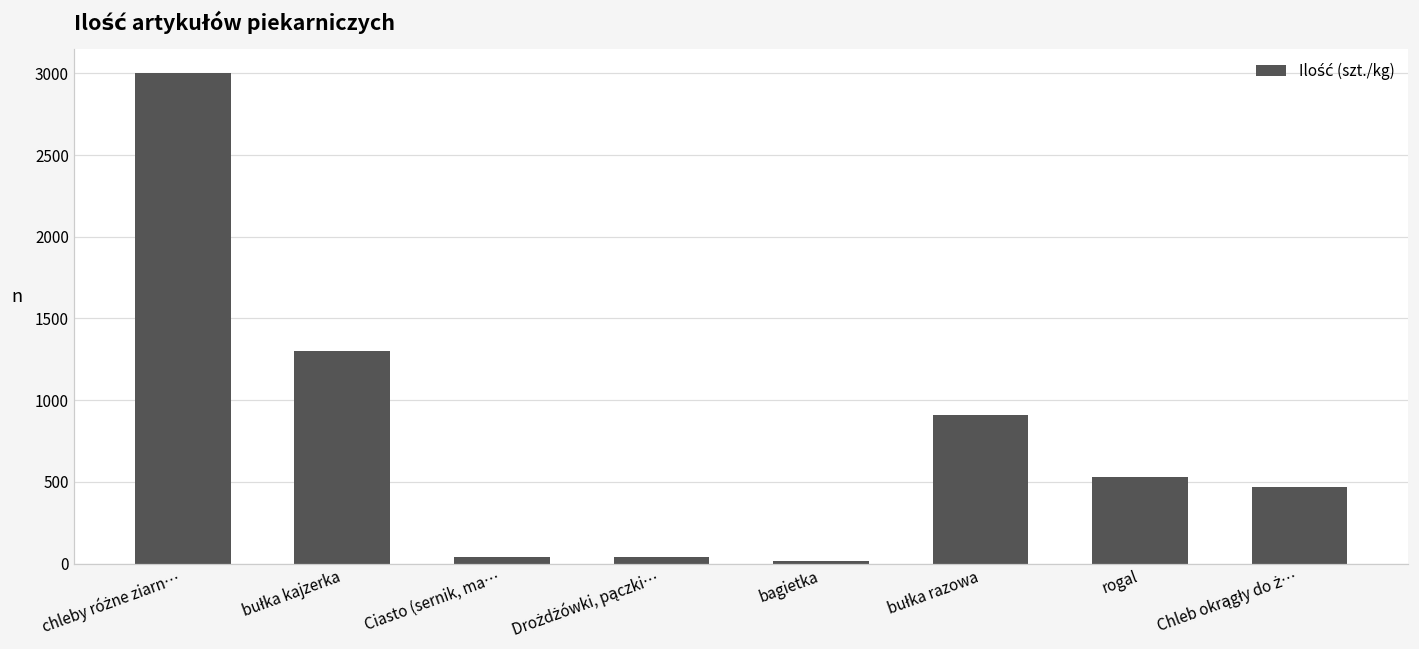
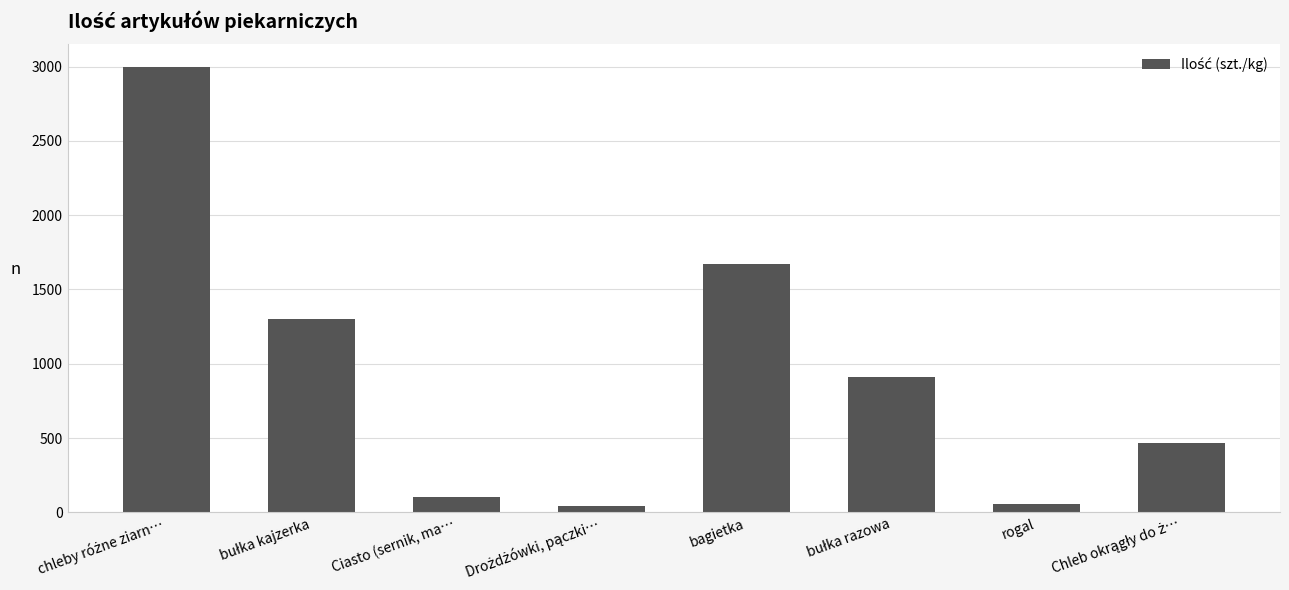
Ciasto (sernik, ma…: 40 -> 100
bagietka: 20 -> 1670
rogal: 530 -> 60
